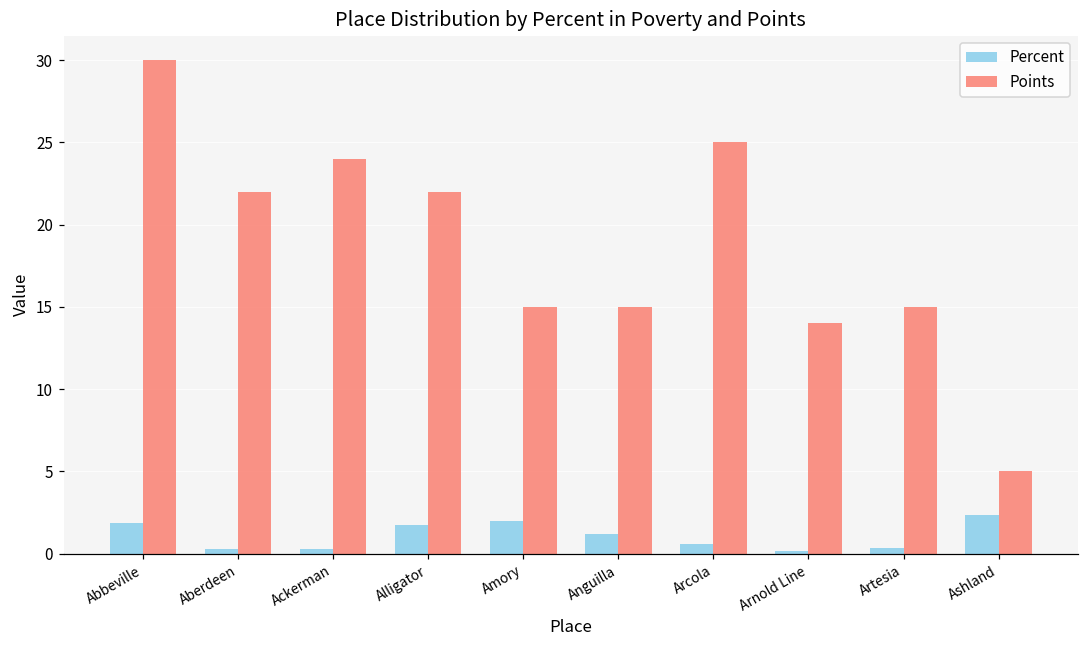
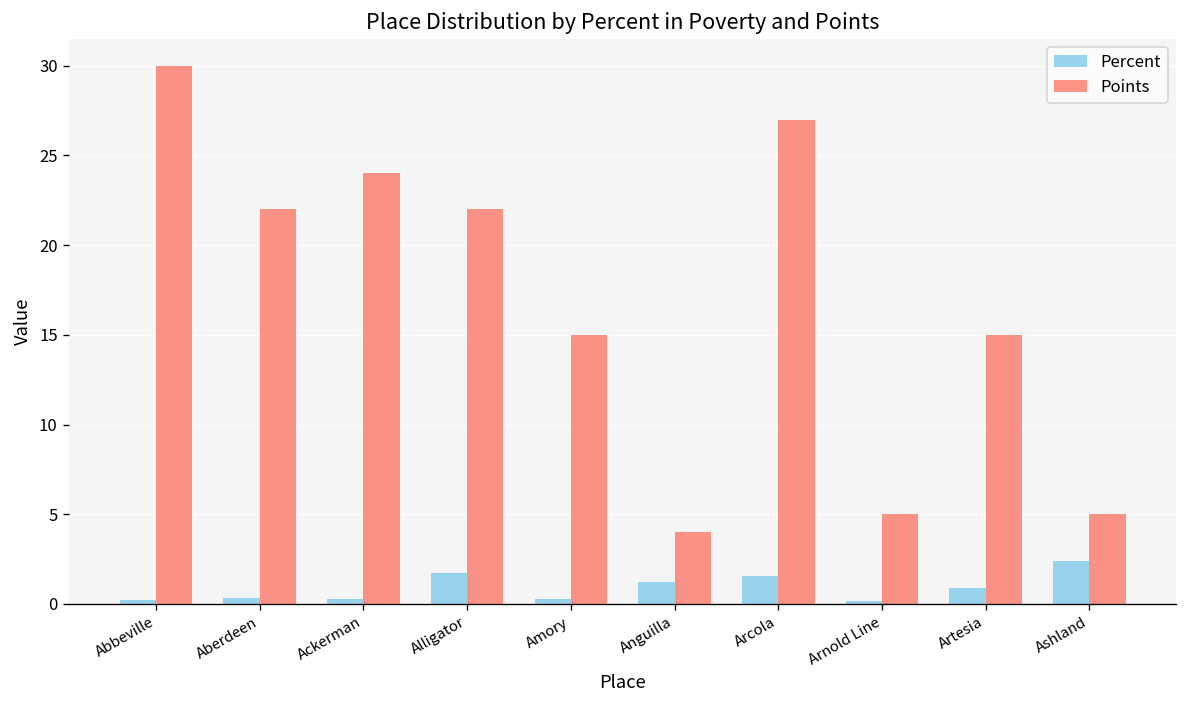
Percent, Abbeville: 1.9 -> 0.2
Percent, Amory: 2.0 -> 0.3
Points, Anguilla: 15 -> 4
Percent, Arcola: 0.6 -> 1.6
Points, Arcola: 25 -> 27
Points, Arnold Line: 14 -> 5
Percent, Artesia: 0.3 -> 0.9
